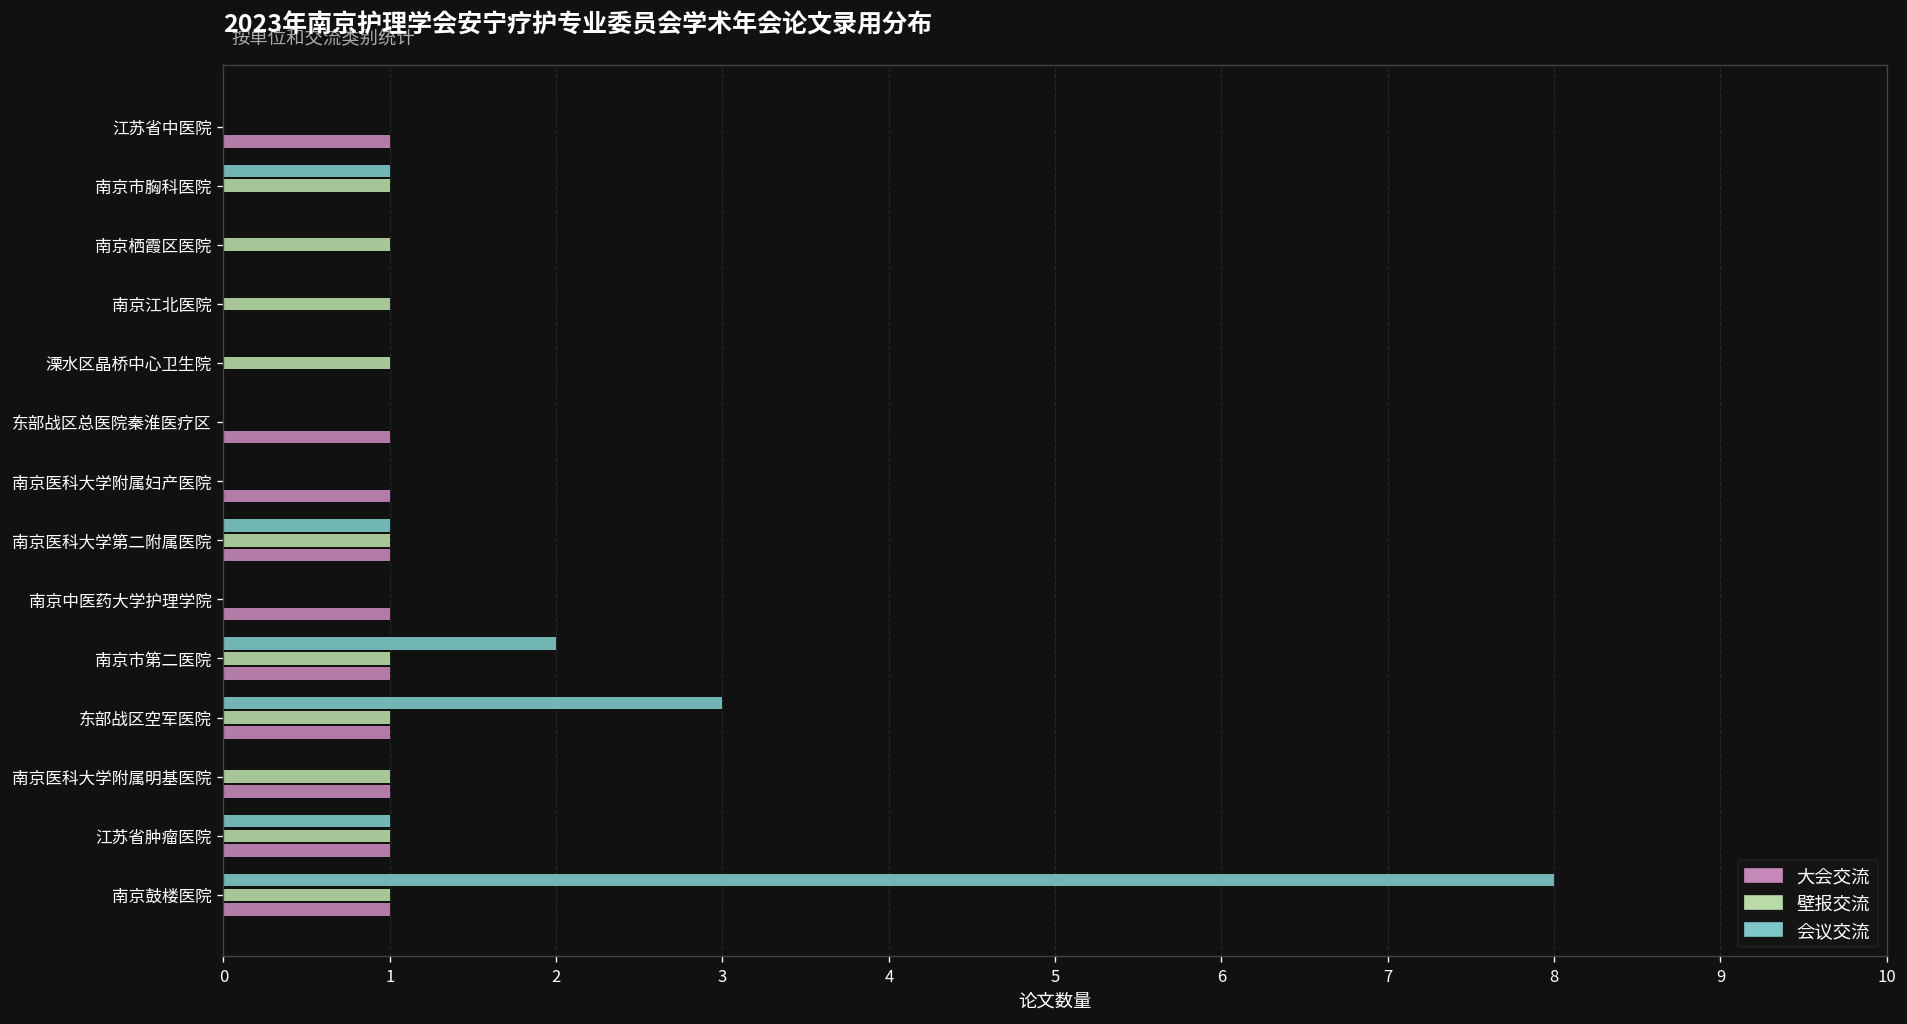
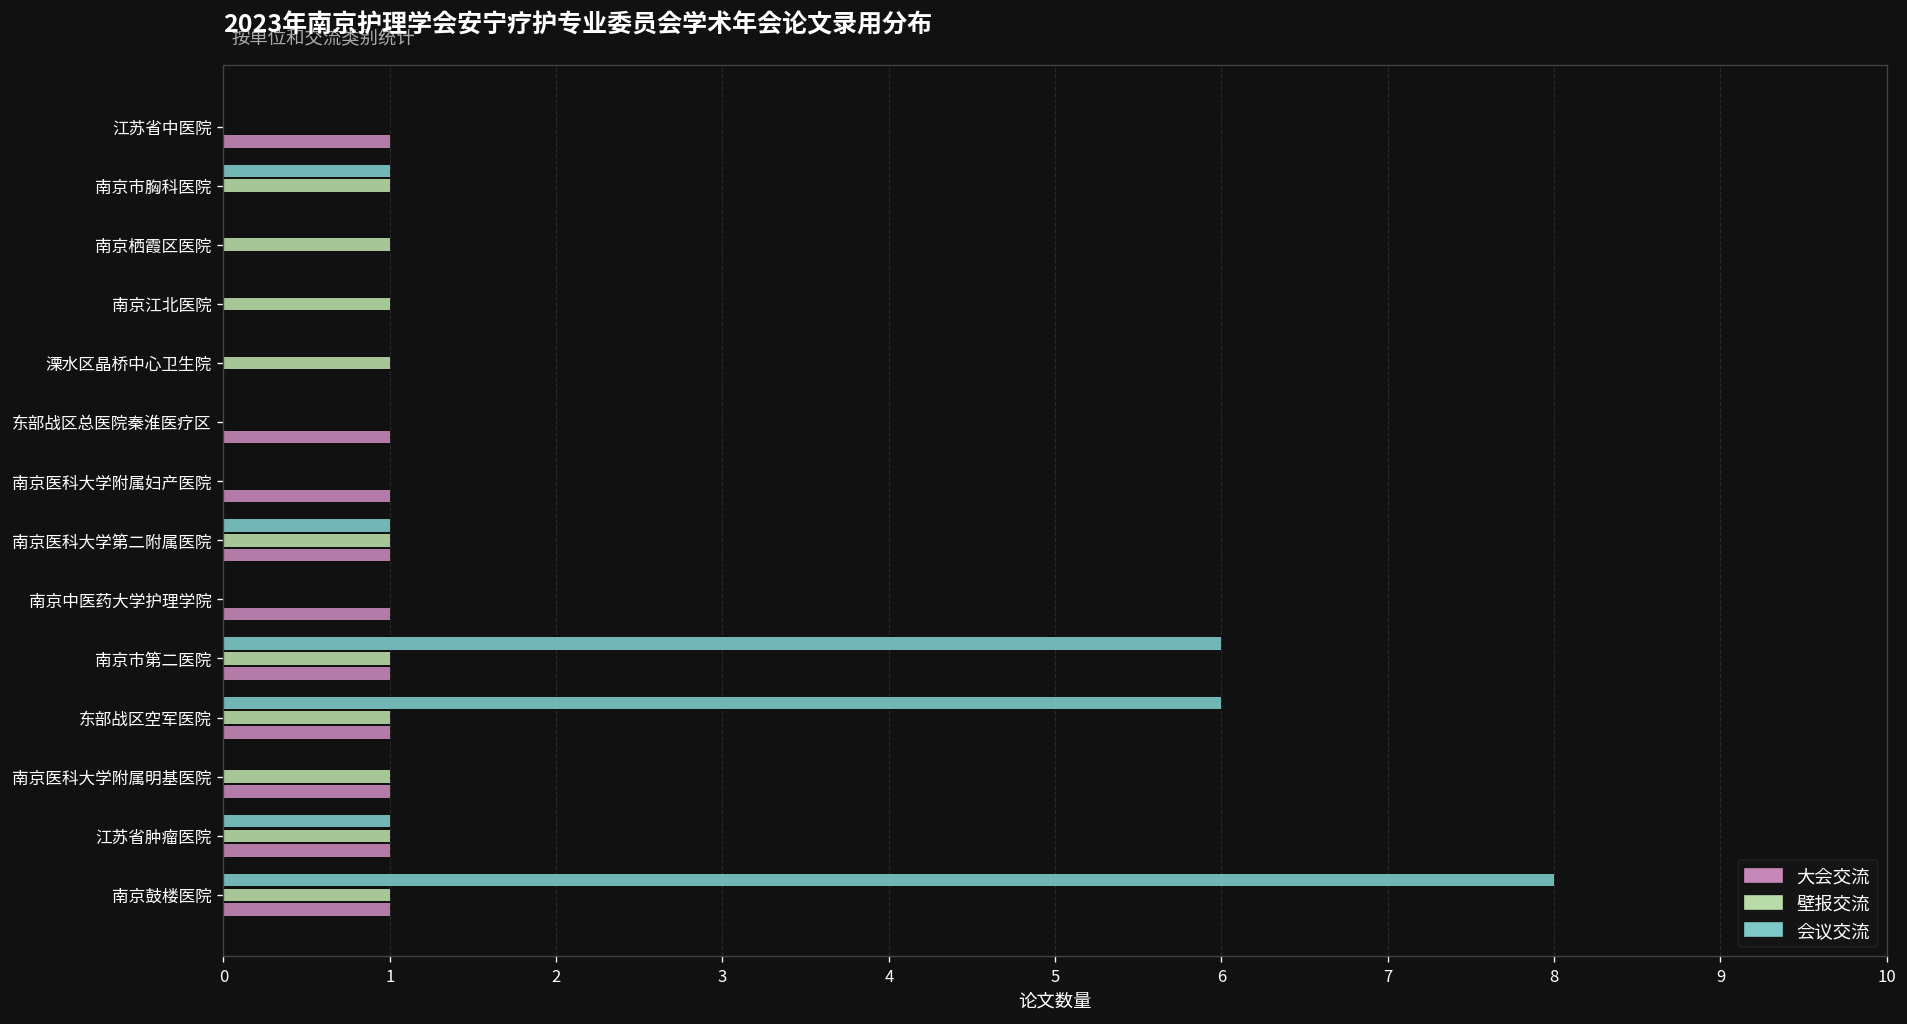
会议交流, 南京市第二医院: 2 -> 6
会议交流, 东部战区空军医院: 3 -> 6
